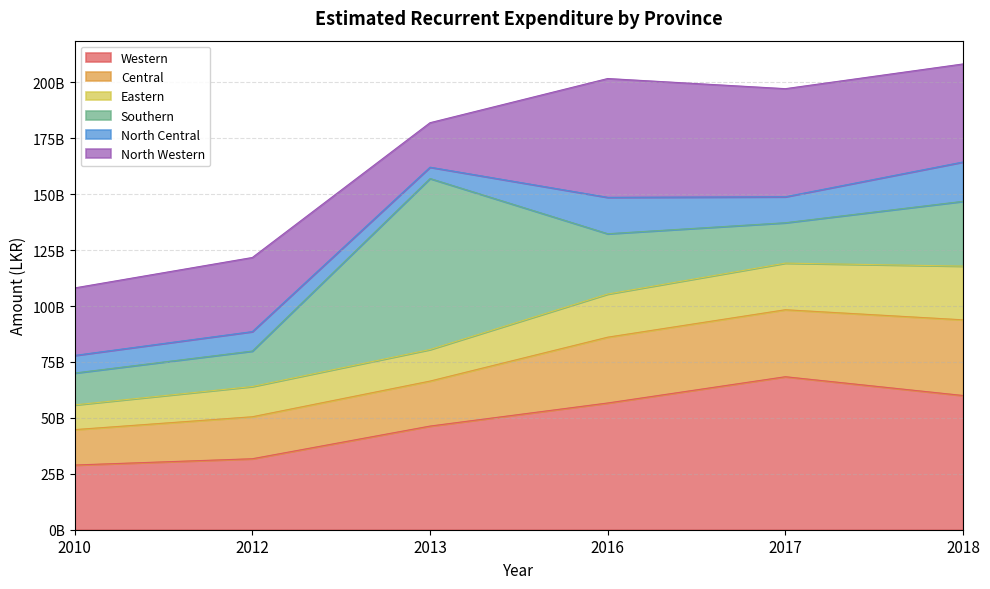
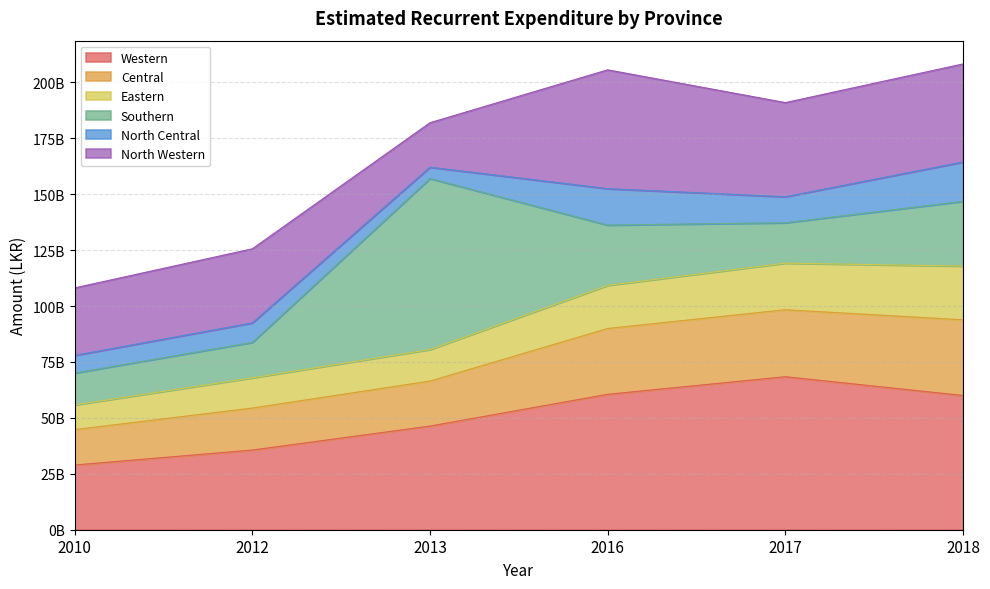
Western, 2012: 32000000000 -> 36000000000
Western, 2016: 57000000000 -> 61000000000
North Western, 2017: 48000000000 -> 42000000000
